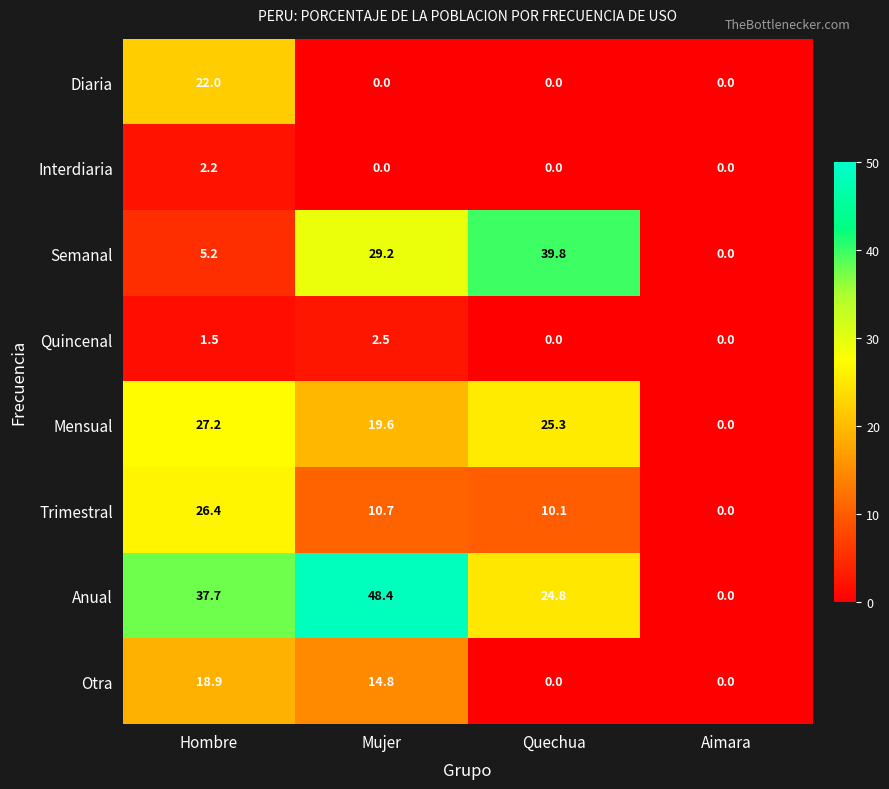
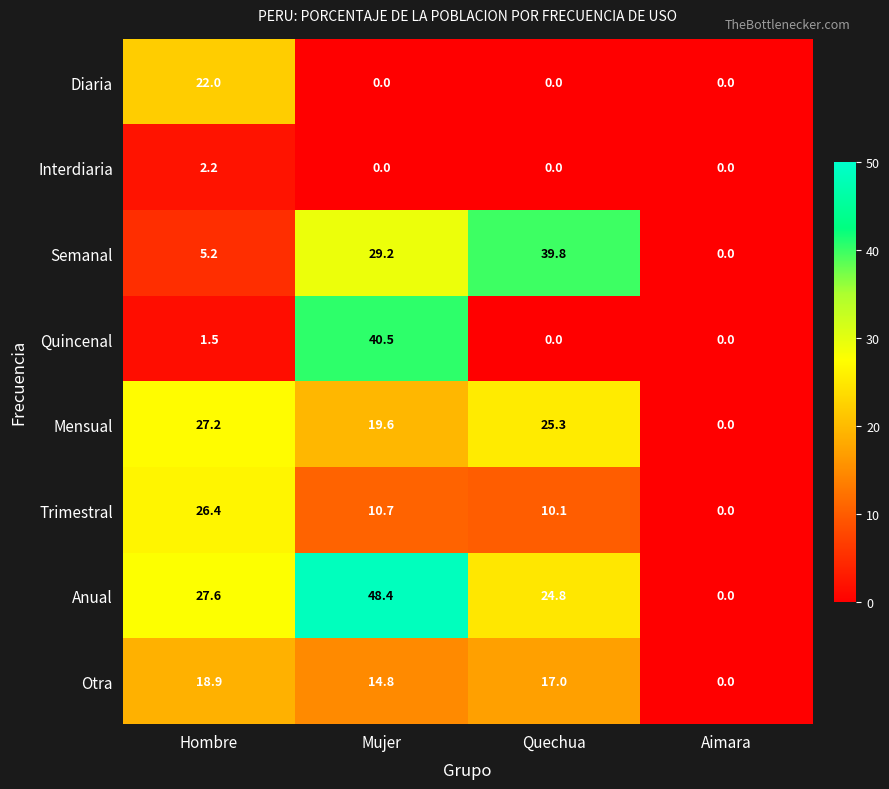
Quincenal, Mujer: 2.5 -> 40.5
Anual, Hombre: 37.7 -> 27.6
Otra, Quechua: 0.0 -> 17.0
